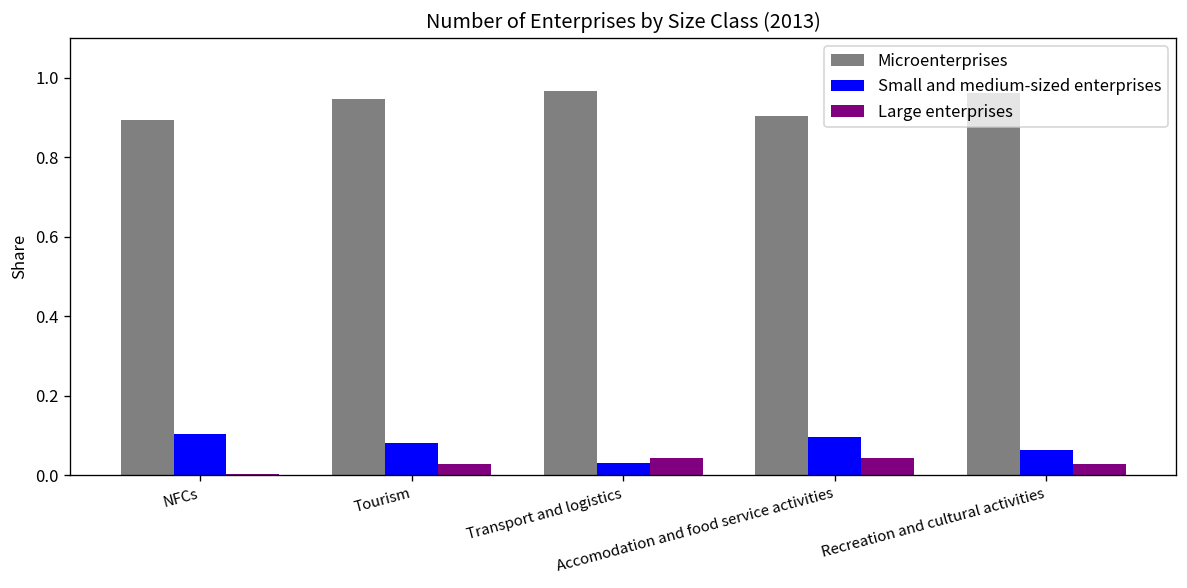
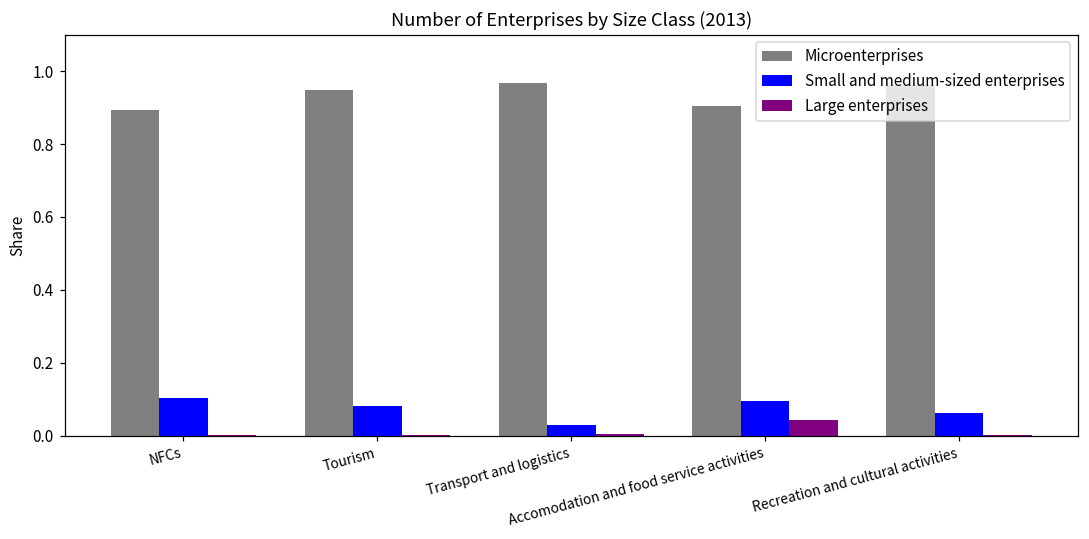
Large enterprises, Tourism: 0.03 -> 0.00
Large enterprises, Transport and logistics: 0.04 -> 0.00
Large enterprises, Recreation and cultural activities: 0.03 -> 0.00
